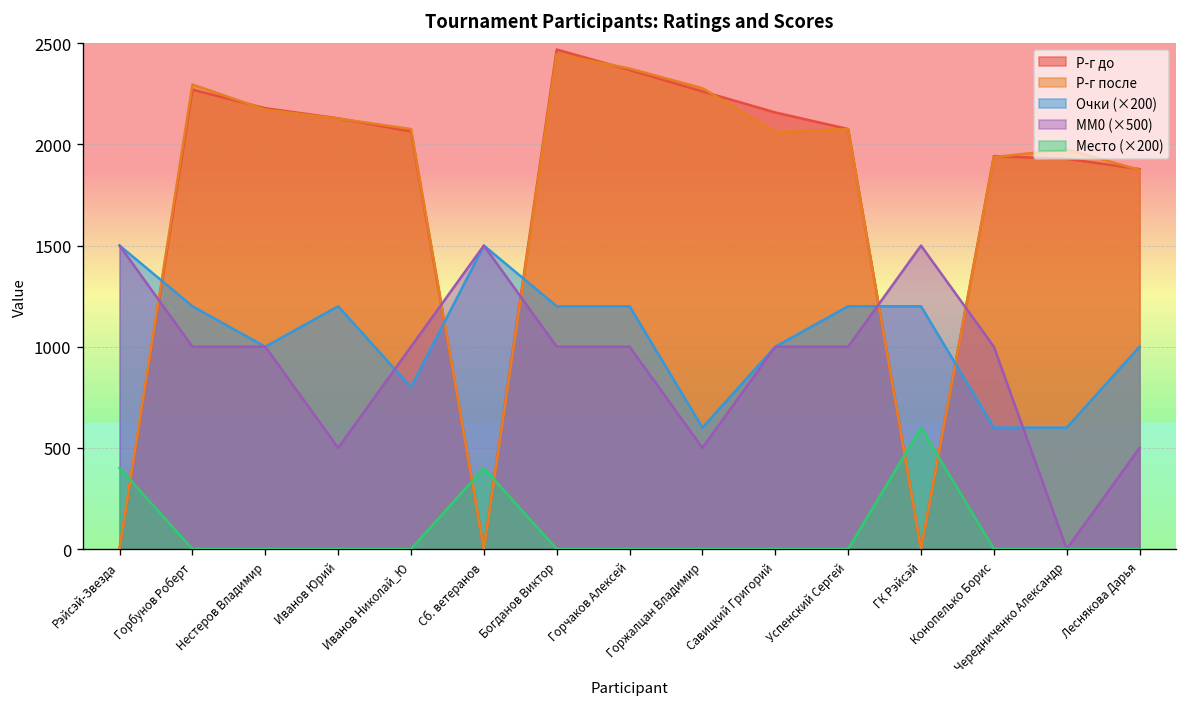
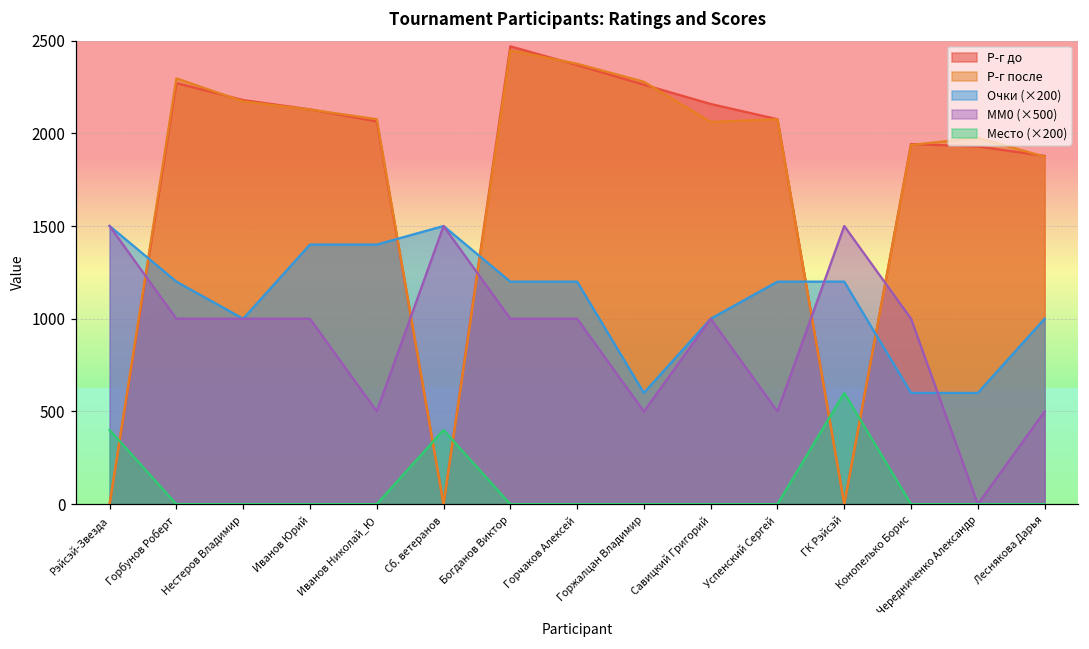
Очки (×200), Иванов Юрий: 1200 -> 1400
MM0 (×500), Иванов Юрий: 500 -> 1000
Очки (×200), Иванов Николай_Ю: 800 -> 1400
MM0 (×500), Иванов Николай_Ю: 1000 -> 500
MM0 (×500), Успенский Сергей: 1000 -> 500
